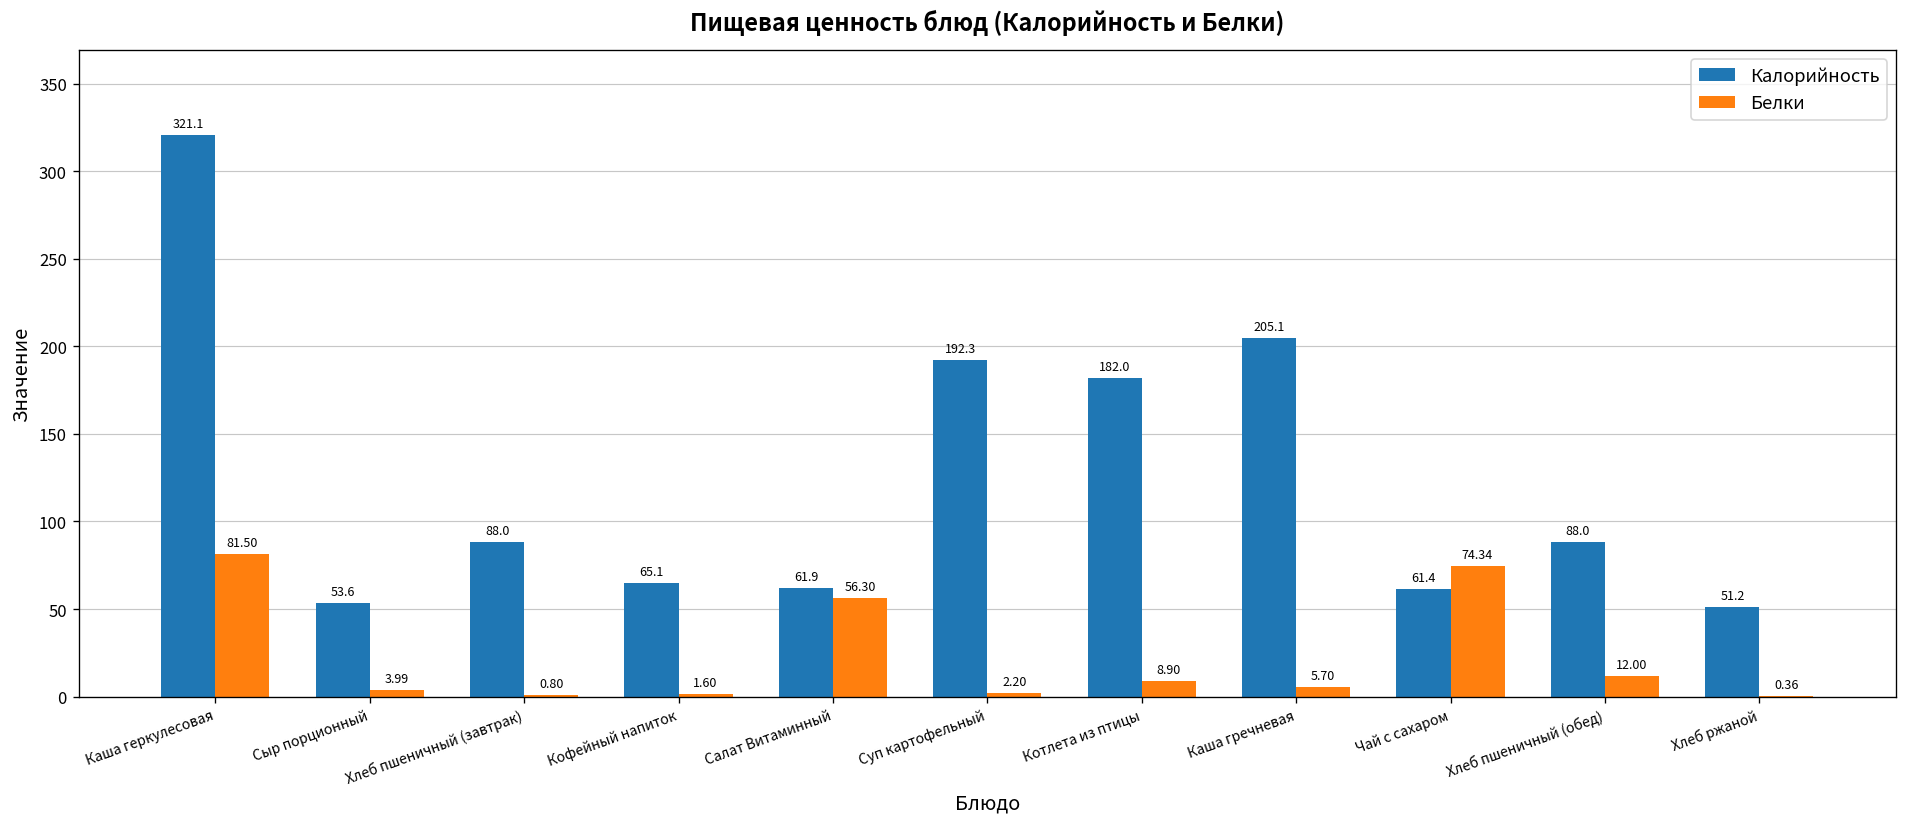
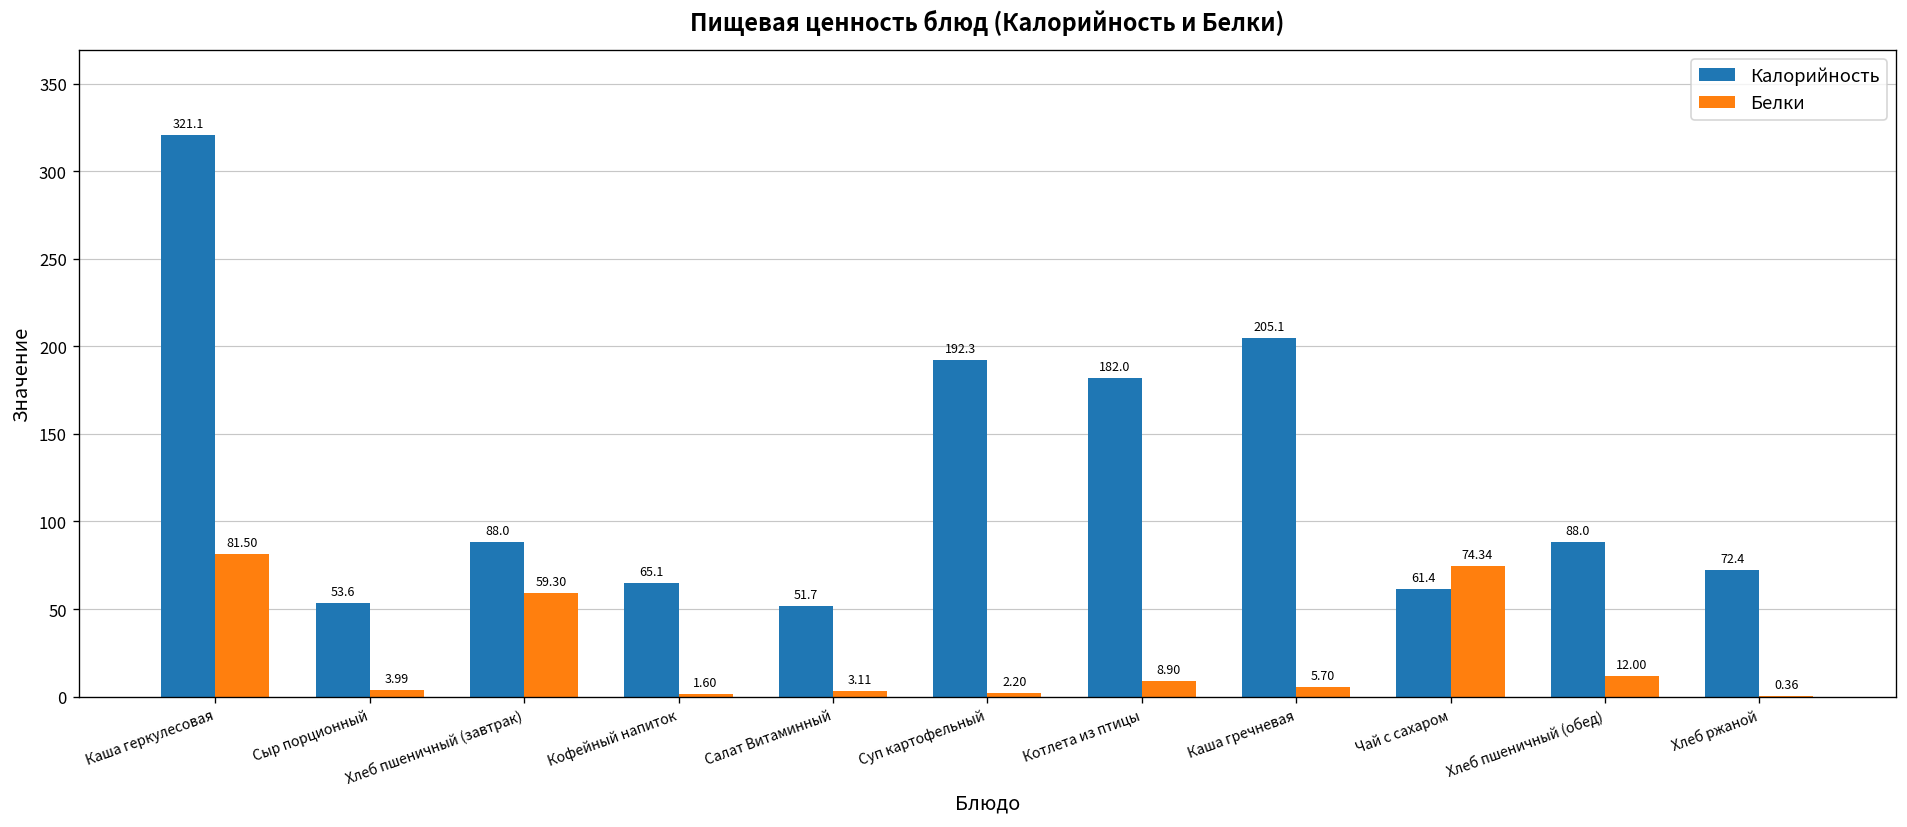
Белки, Хлеб пшеничный (завтрак): 0.80 -> 59.30
Калорийность, Салат Витаминный: 61.9 -> 51.7
Белки, Салат Витаминный: 56.30 -> 3.11
Калорийность, Хлеб ржаной: 51.2 -> 72.4
